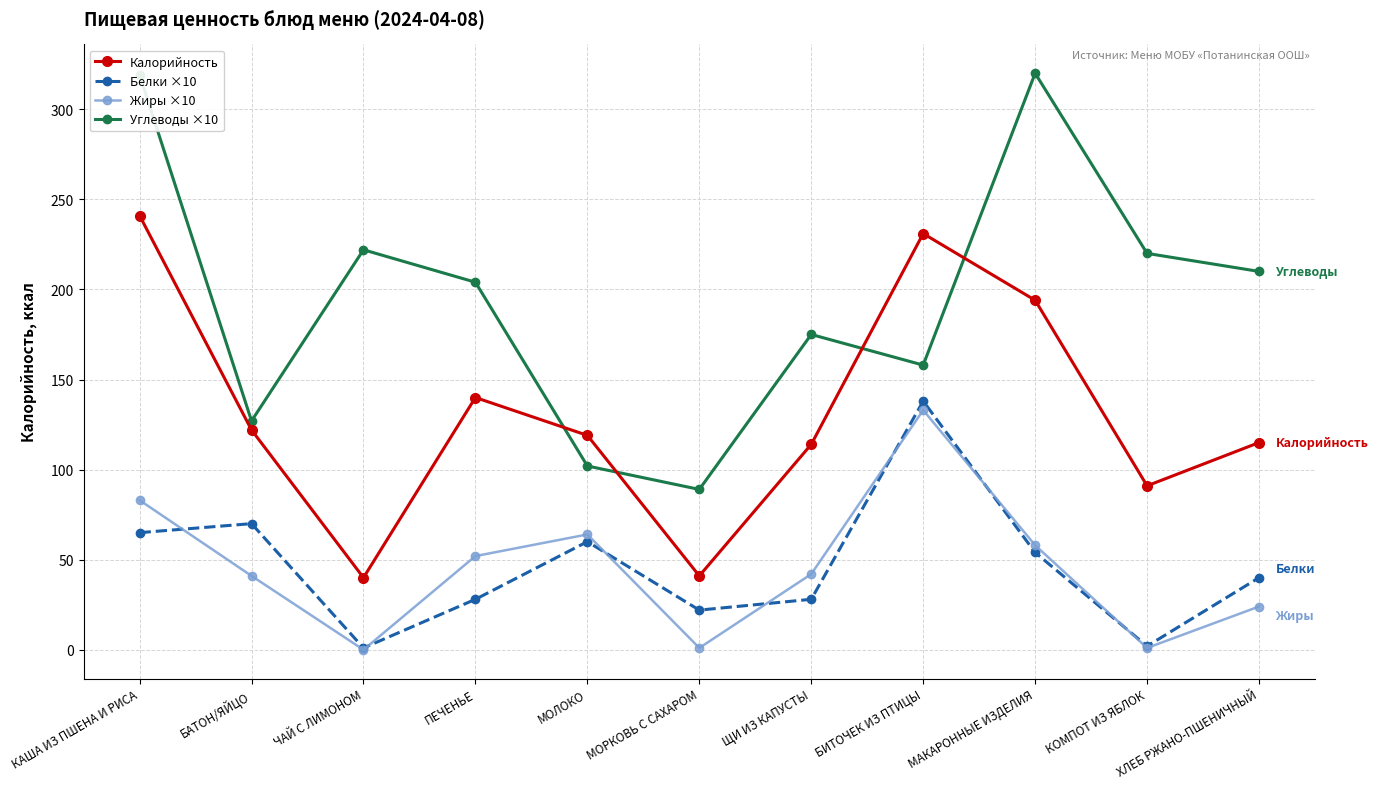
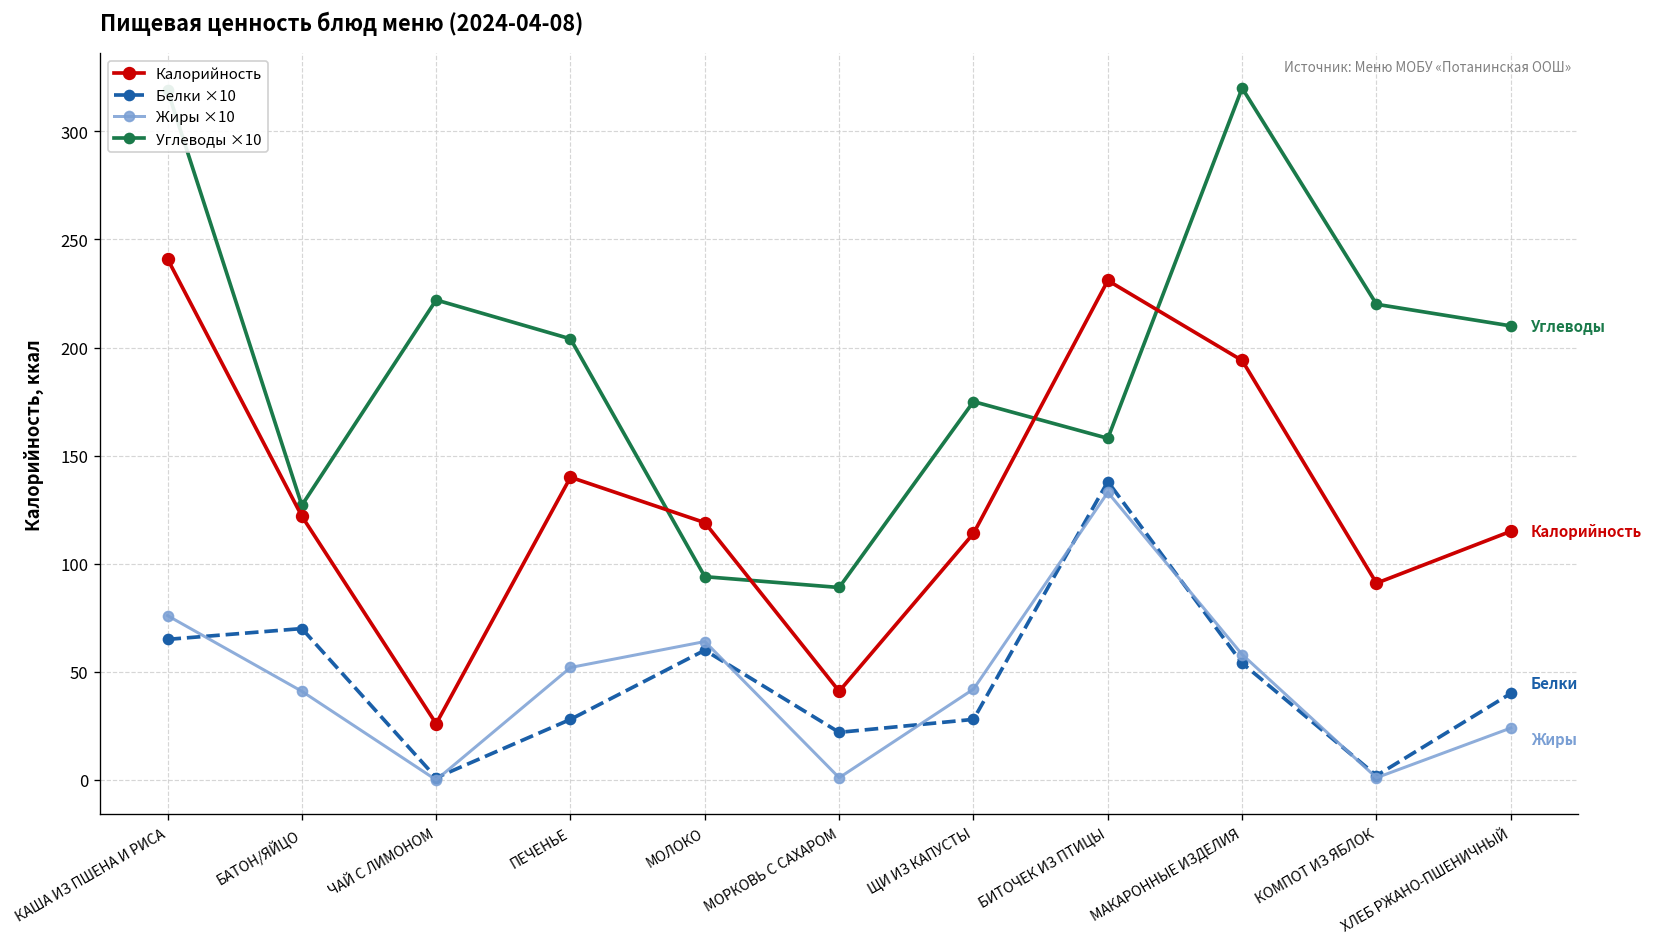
Жиры ×10, КАША ИЗ ПШЕНА И РИСА: 83 -> 76
Калорийность, ЧАЙ С ЛИМОНОМ: 40 -> 26
Углеводы ×10, МОЛОКО: 102 -> 94
